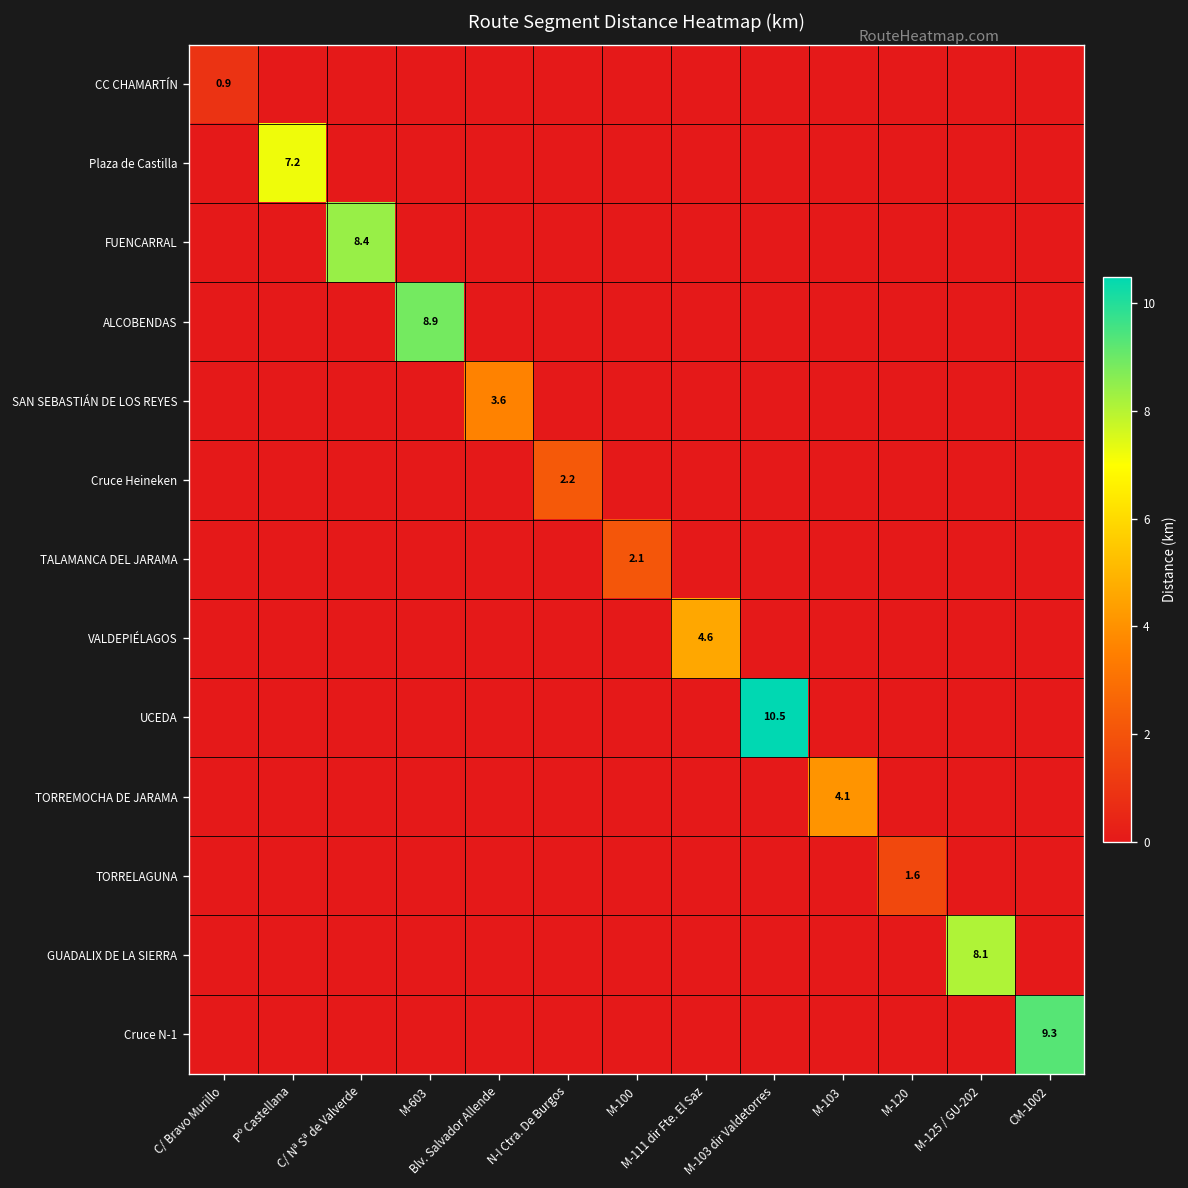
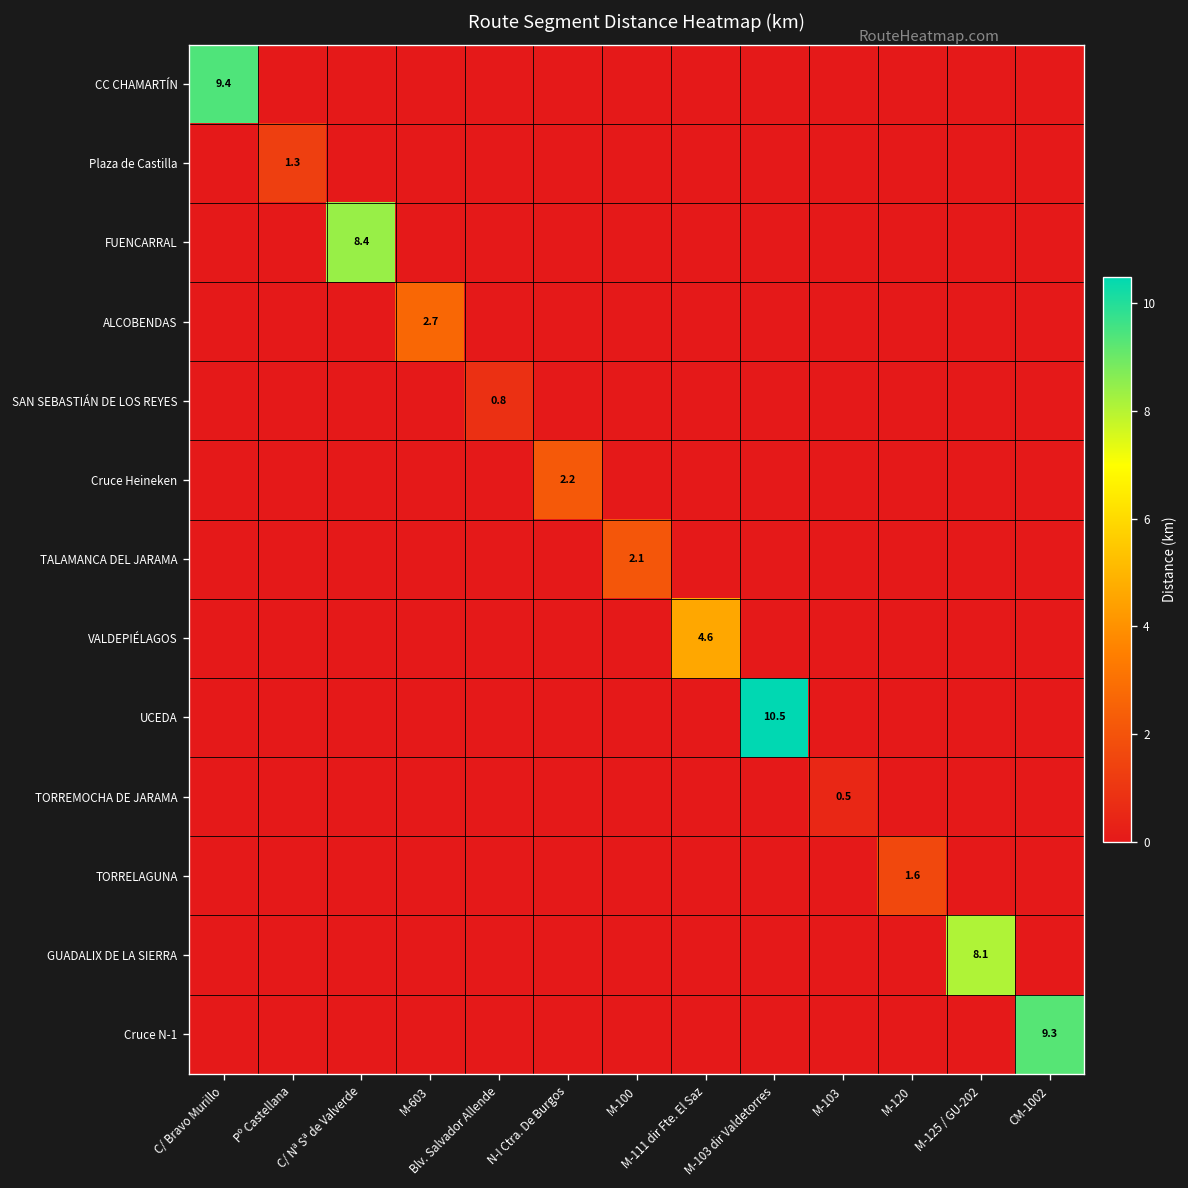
CC CHAMARTÍN, C/ Bravo Murillo: 0.9 -> 9.4
Plaza de Castilla, Pº Castellana: 7.2 -> 1.3
ALCOBENDAS, M-603: 8.9 -> 2.7
SAN SEBASTIÁN DE LOS REYES, Blv. Salvador Allende: 3.6 -> 0.8
TORREMOCHA DE JARAMA, M-103: 4.1 -> 0.5
